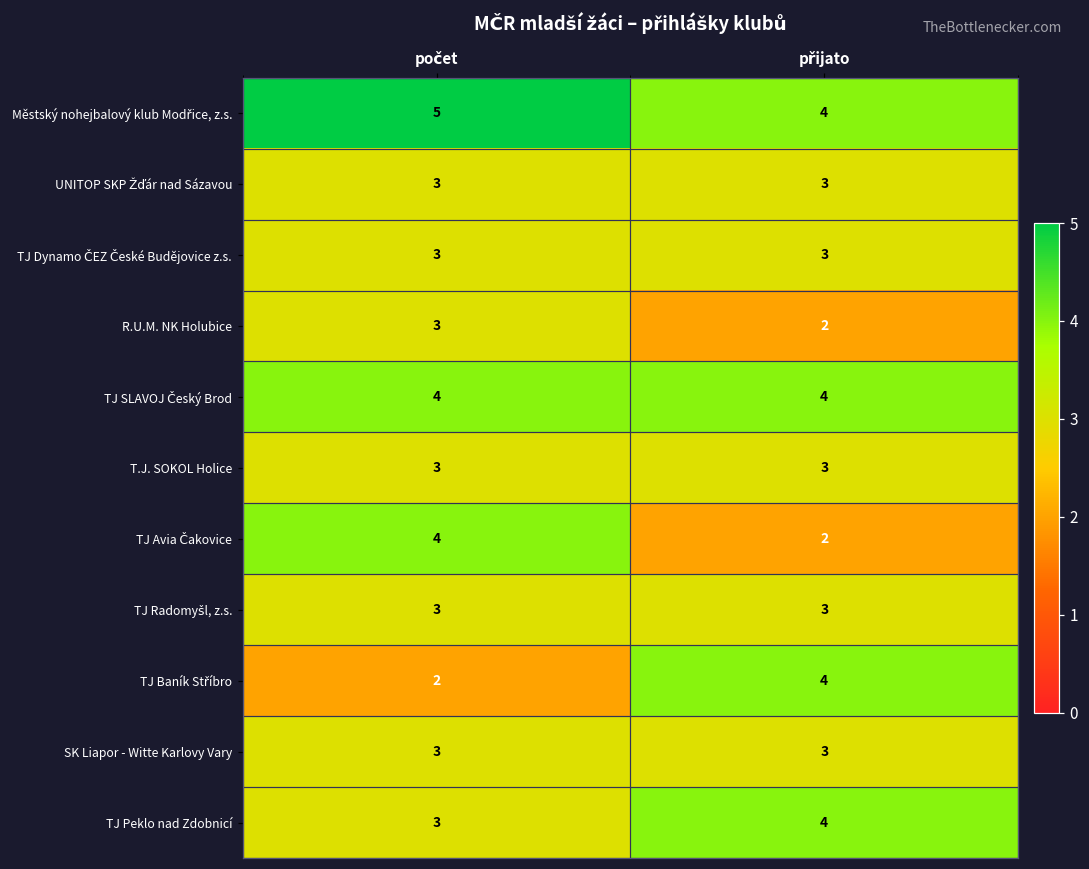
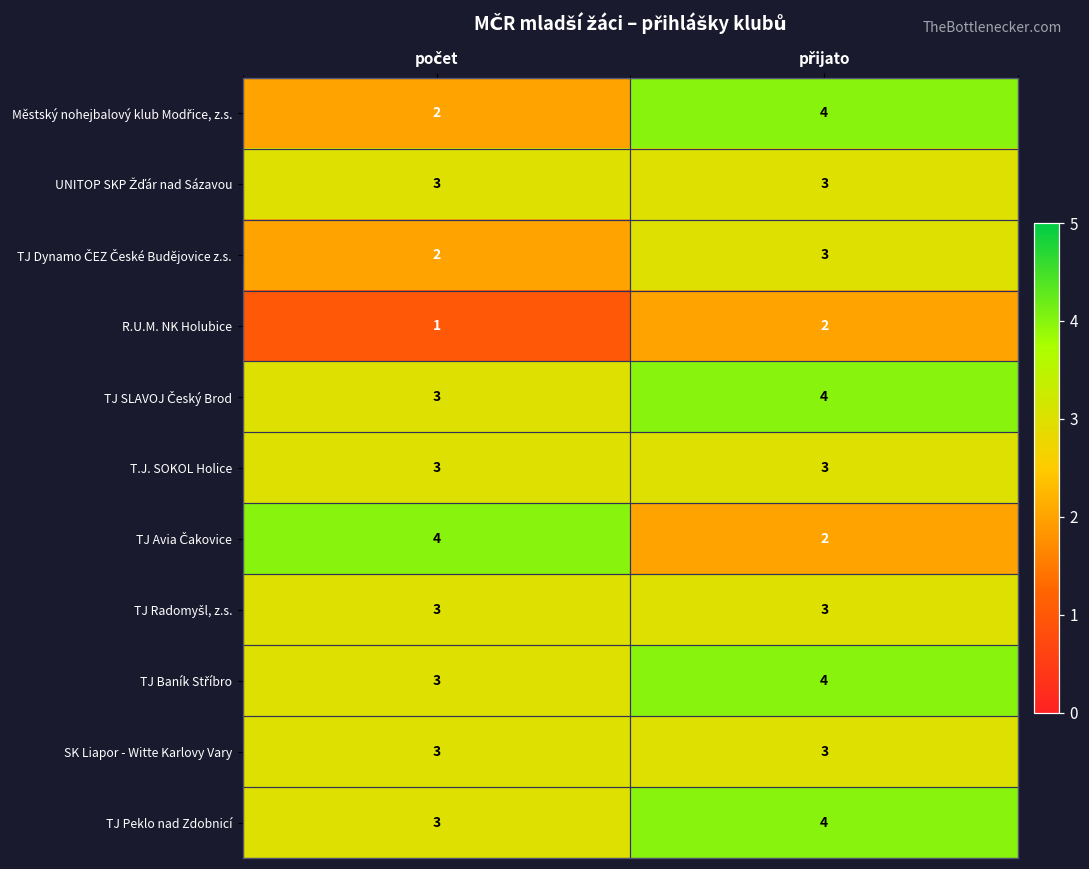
Městský nohejbalový klub Modřice, z.s., počet: 5 -> 2
TJ Dynamo ČEZ České Budějovice z.s., počet: 3 -> 2
R.U.M. NK Holubice, počet: 3 -> 1
TJ SLAVOJ Český Brod, počet: 4 -> 3
TJ Baník Stříbro, počet: 2 -> 3
